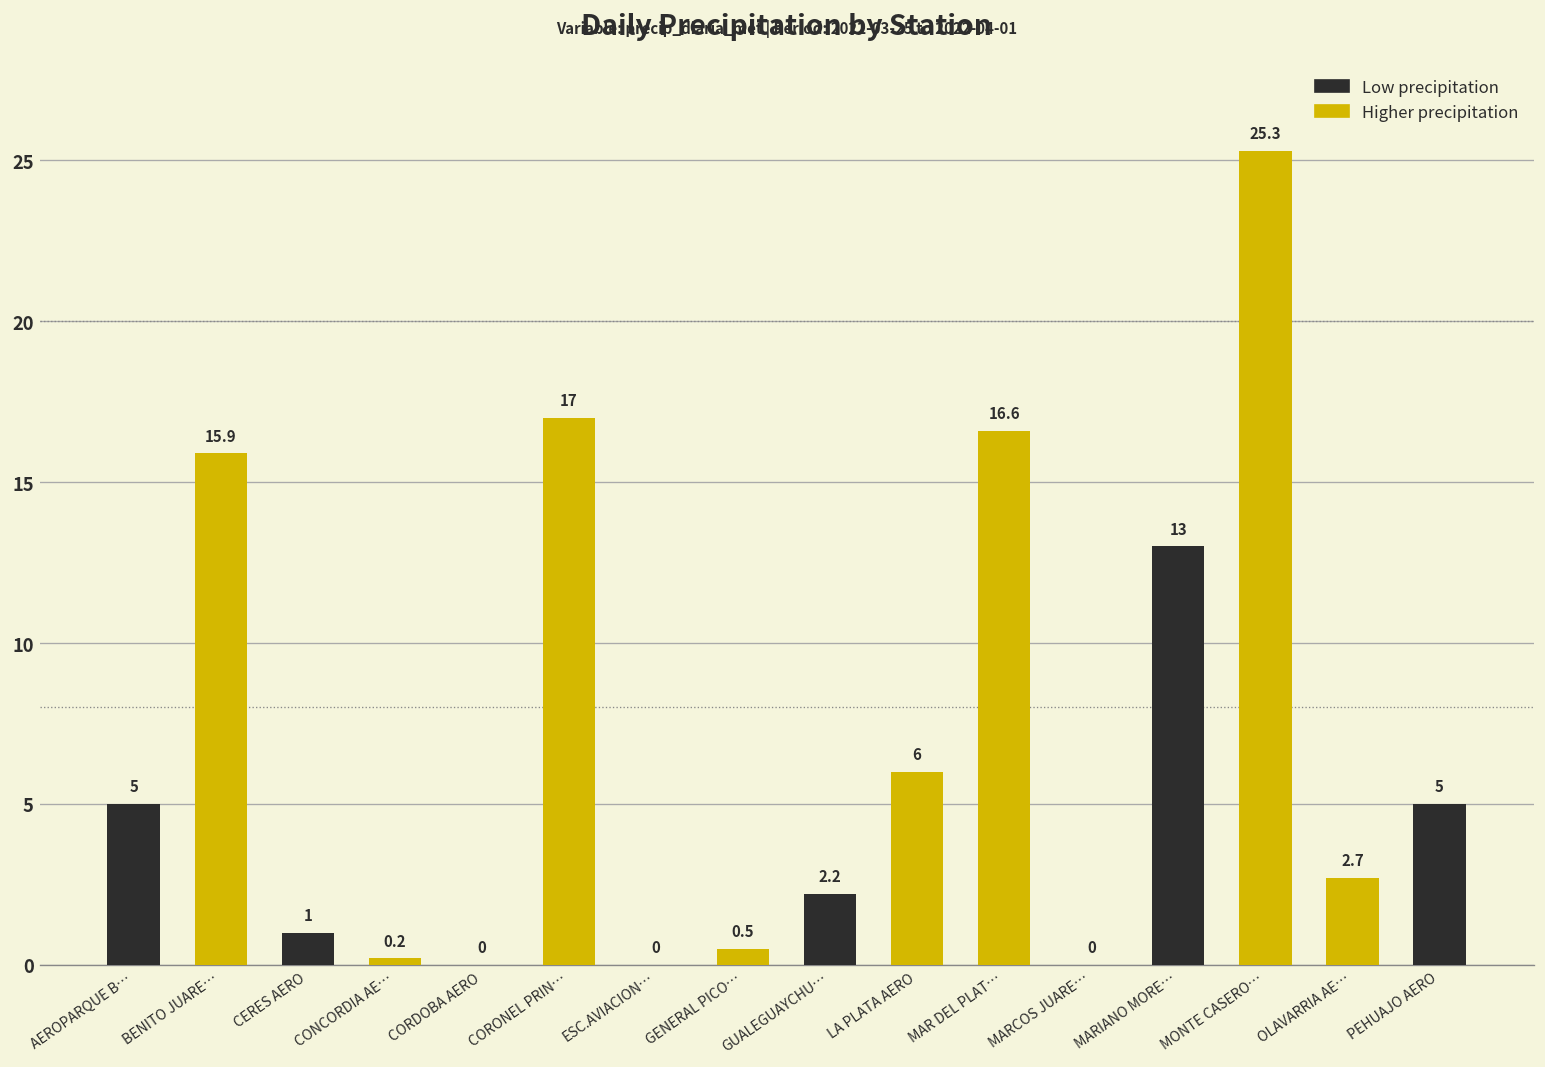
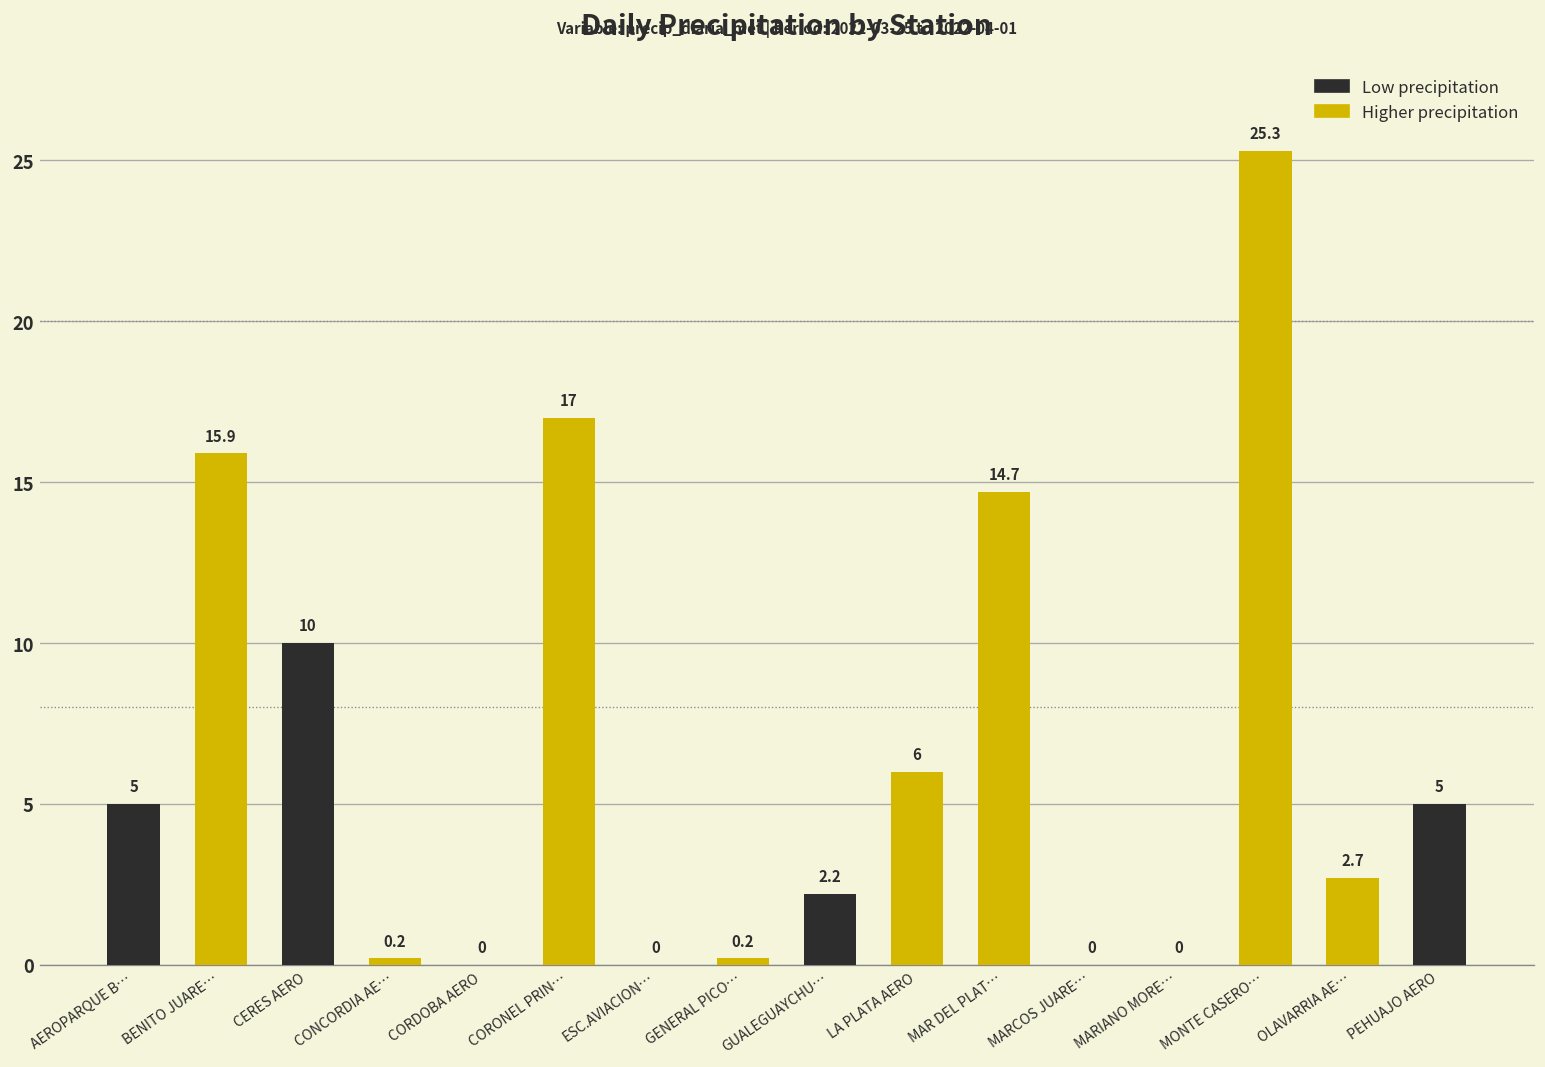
CERES AERO: 1 -> 10
GENERAL PICO…: 0.5 -> 0.2
MAR DEL PLAT…: 16.6 -> 14.7
MARIANO MORE…: 13 -> 0
